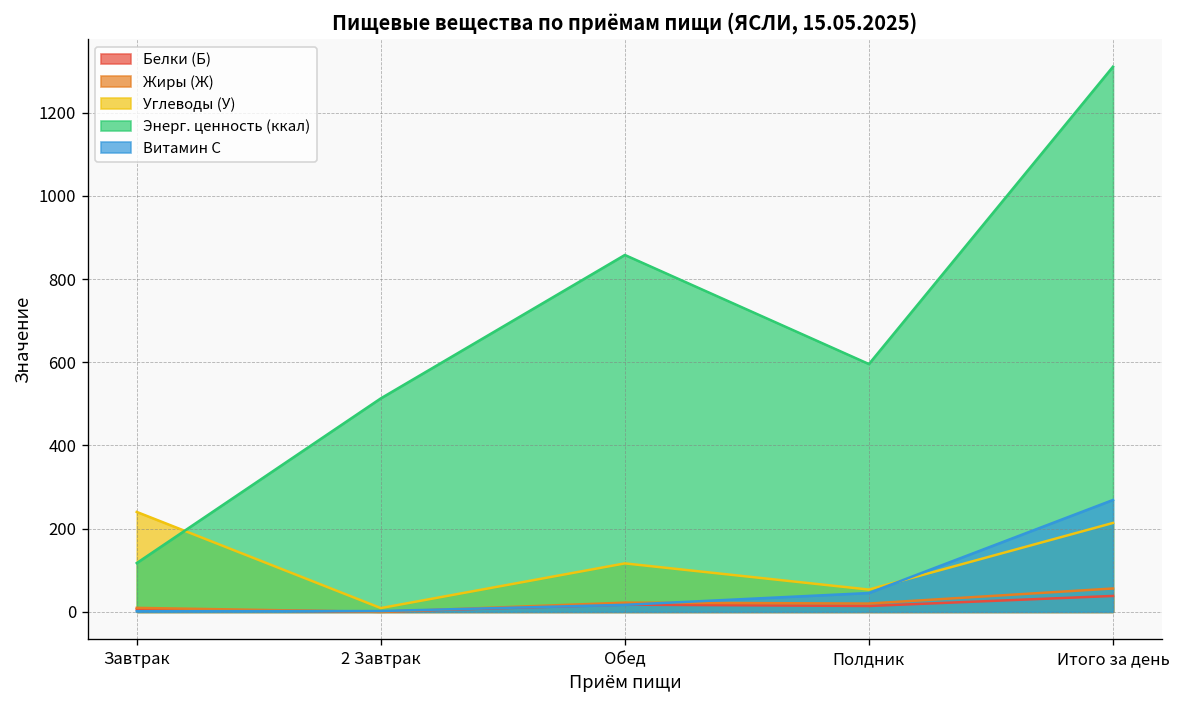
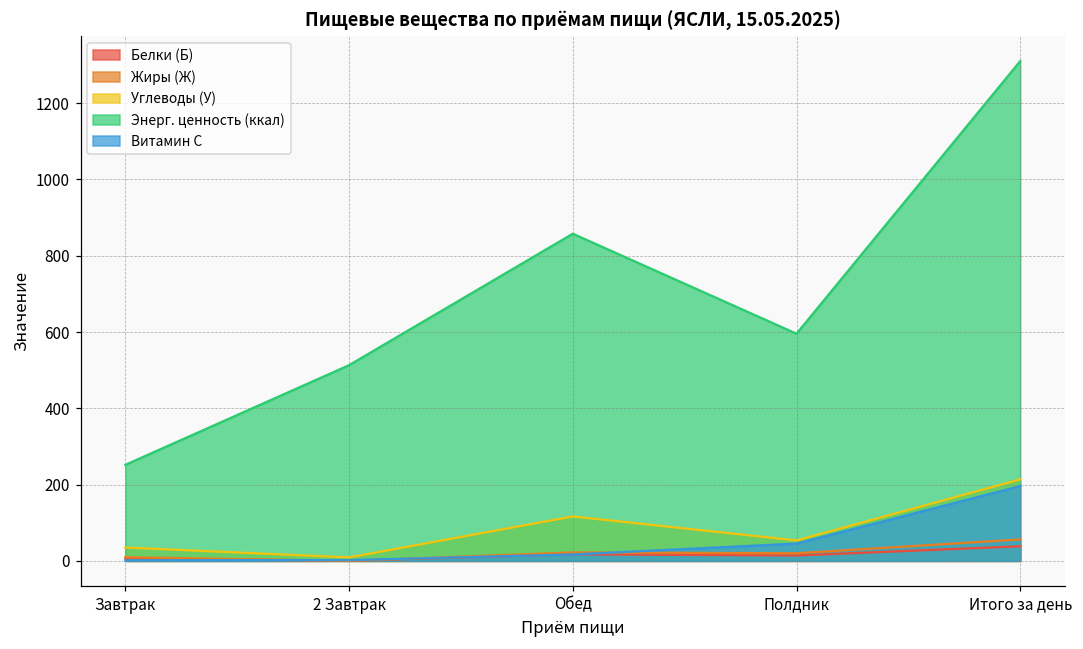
Углеводы (У), Завтрак: 240 -> 30
Энерг. ценность (ккал), Завтрак: 120 -> 250
Витамин С, Итого за день: 270 -> 200
